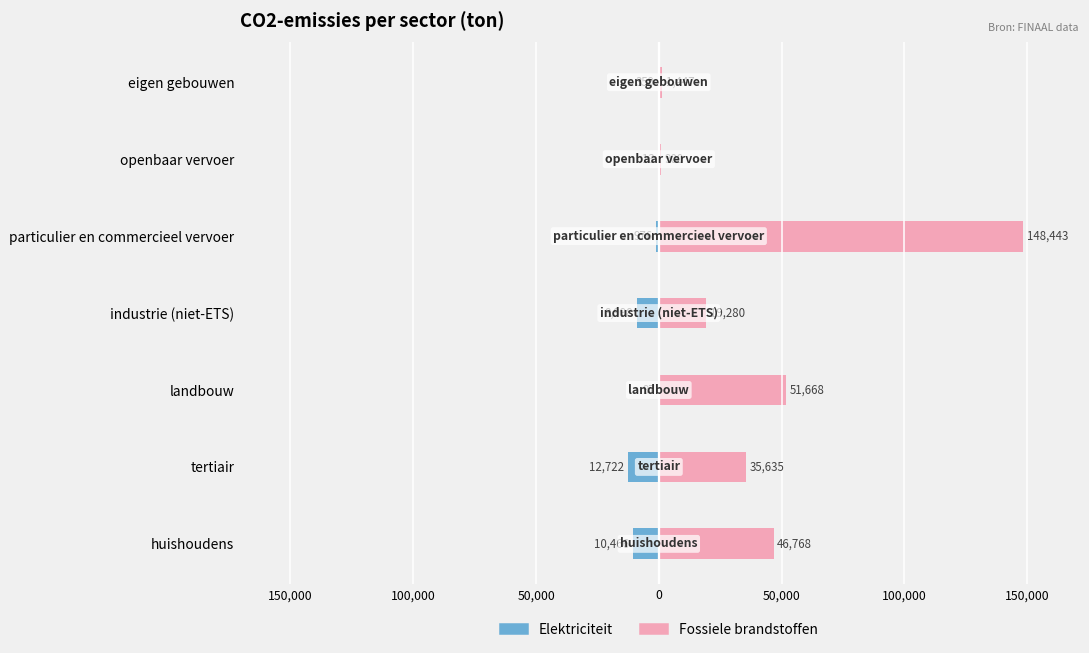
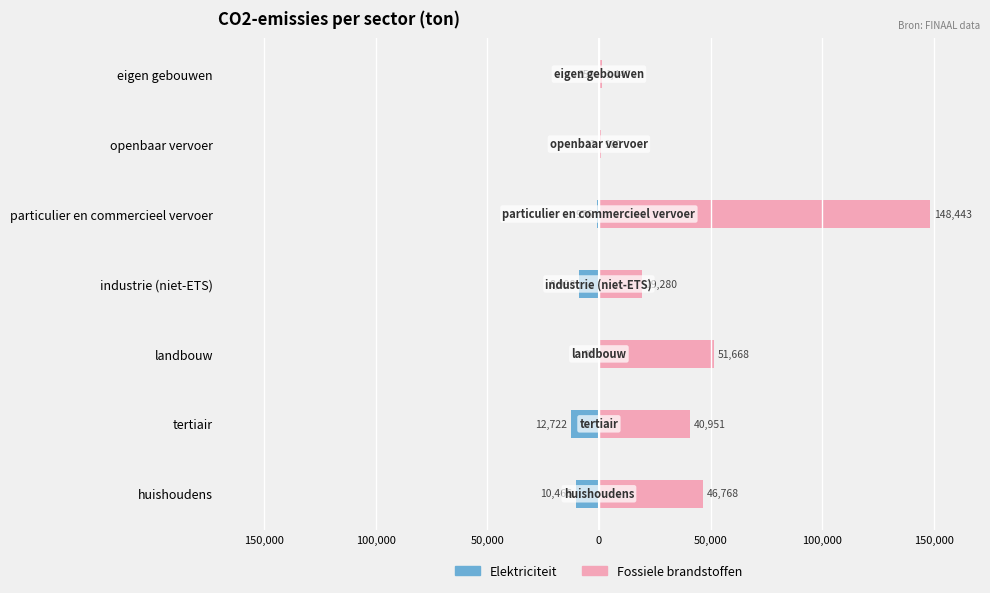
Fossiele brandstoffen, tertiair: 35,635 -> 40,951
